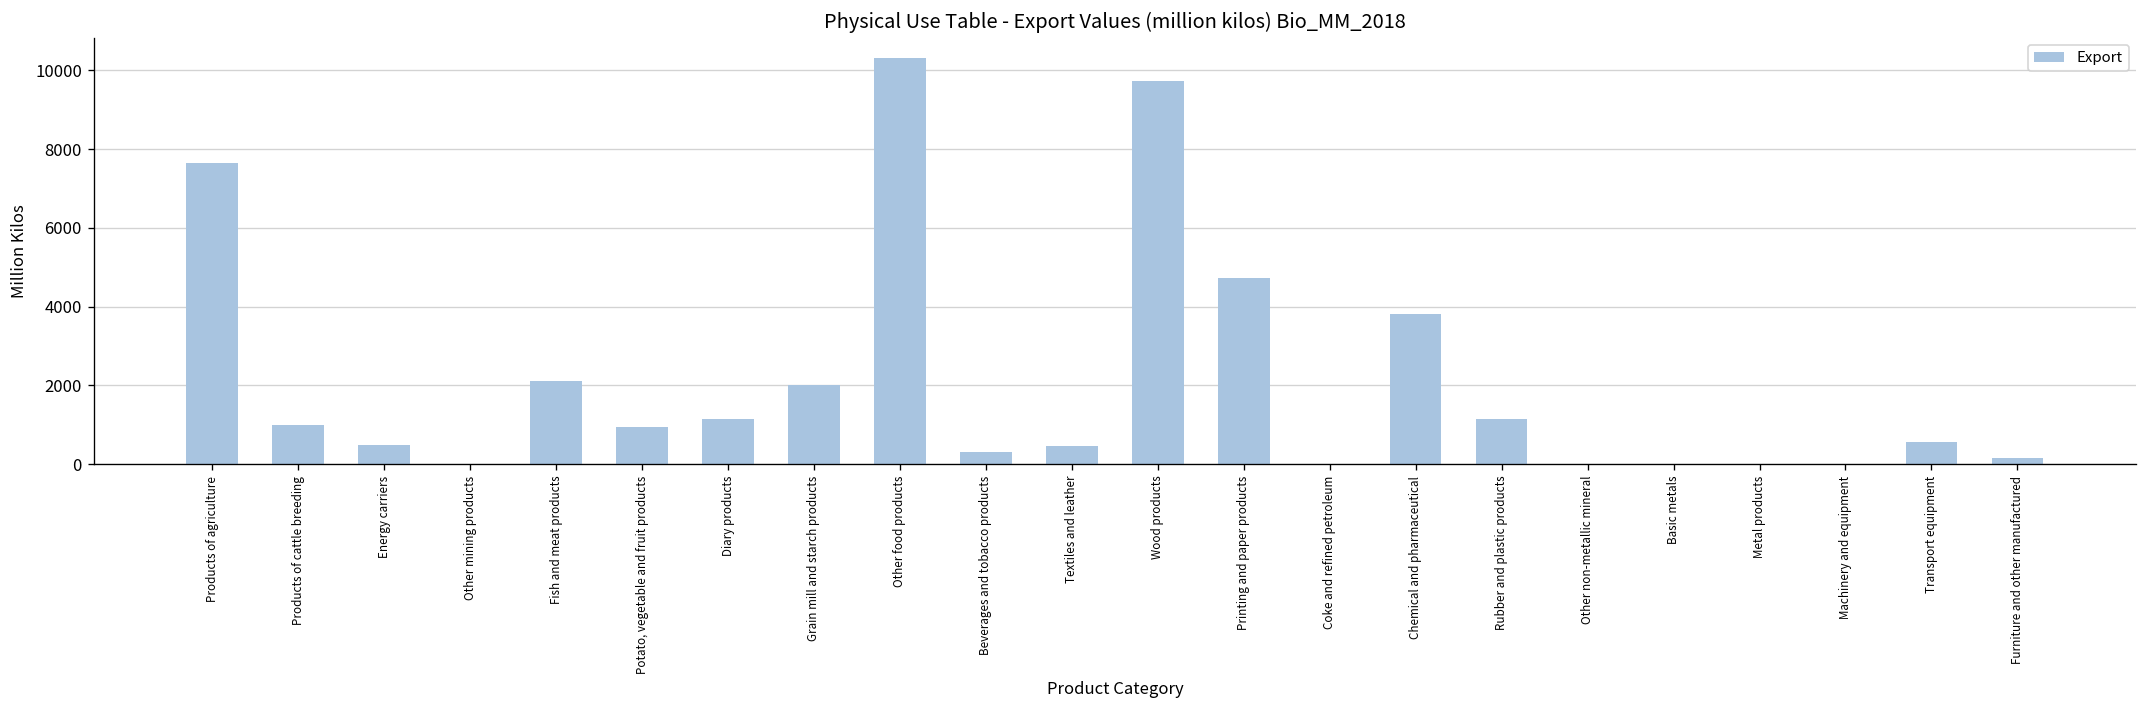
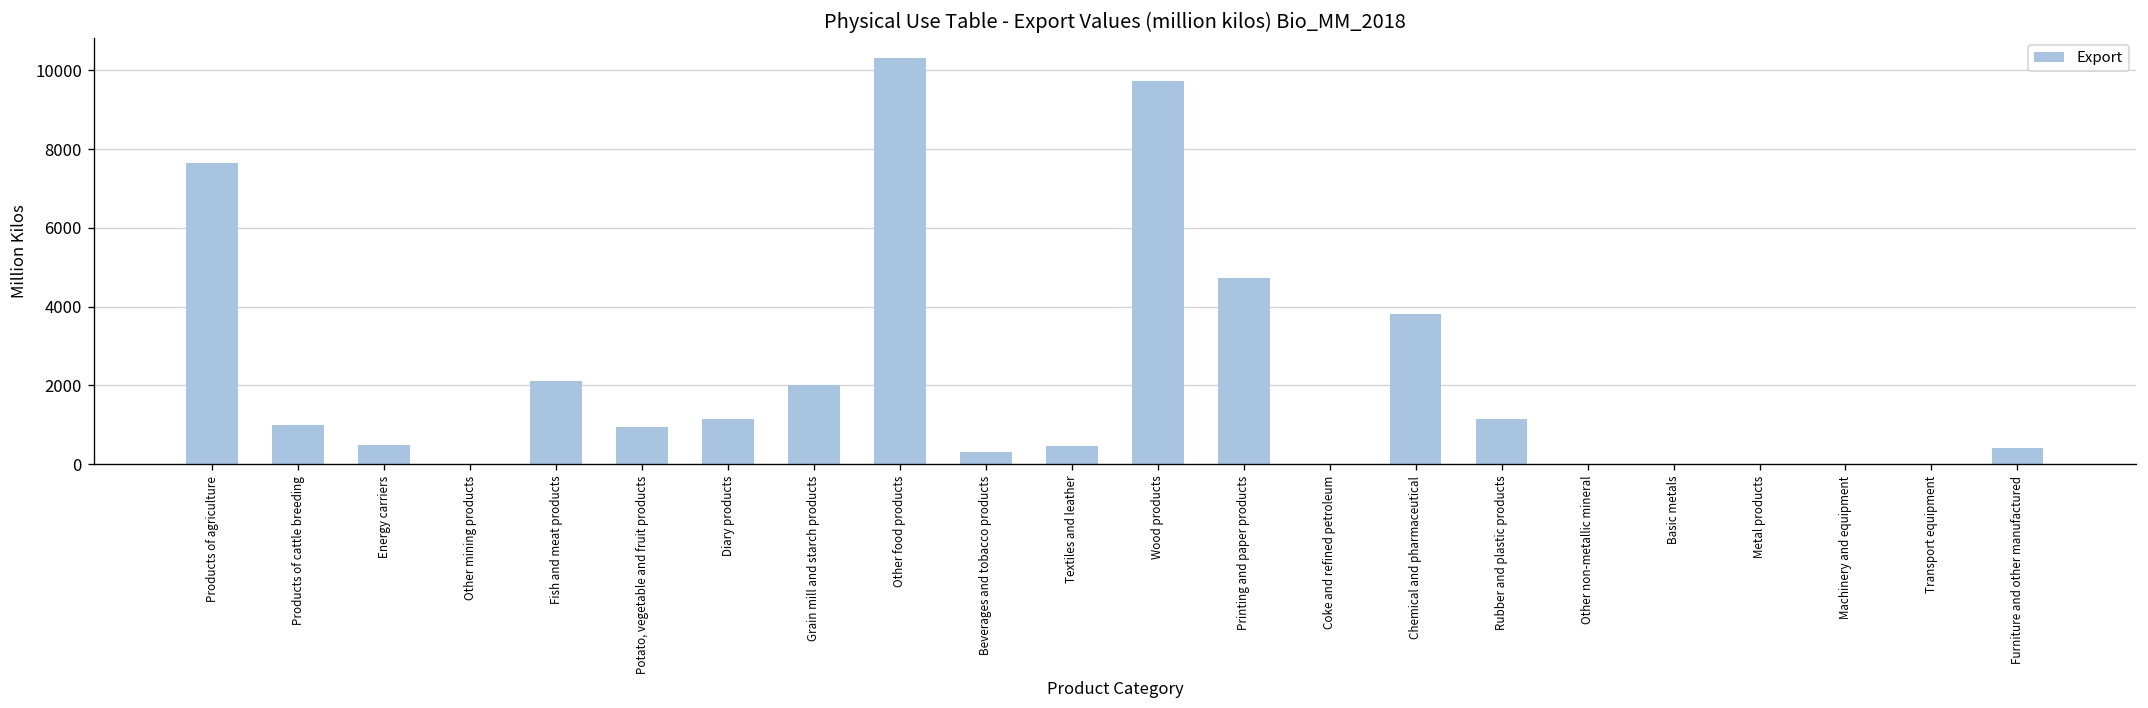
Transport equipment: 600 -> 0
Furniture and other manufactured: 200 -> 400
